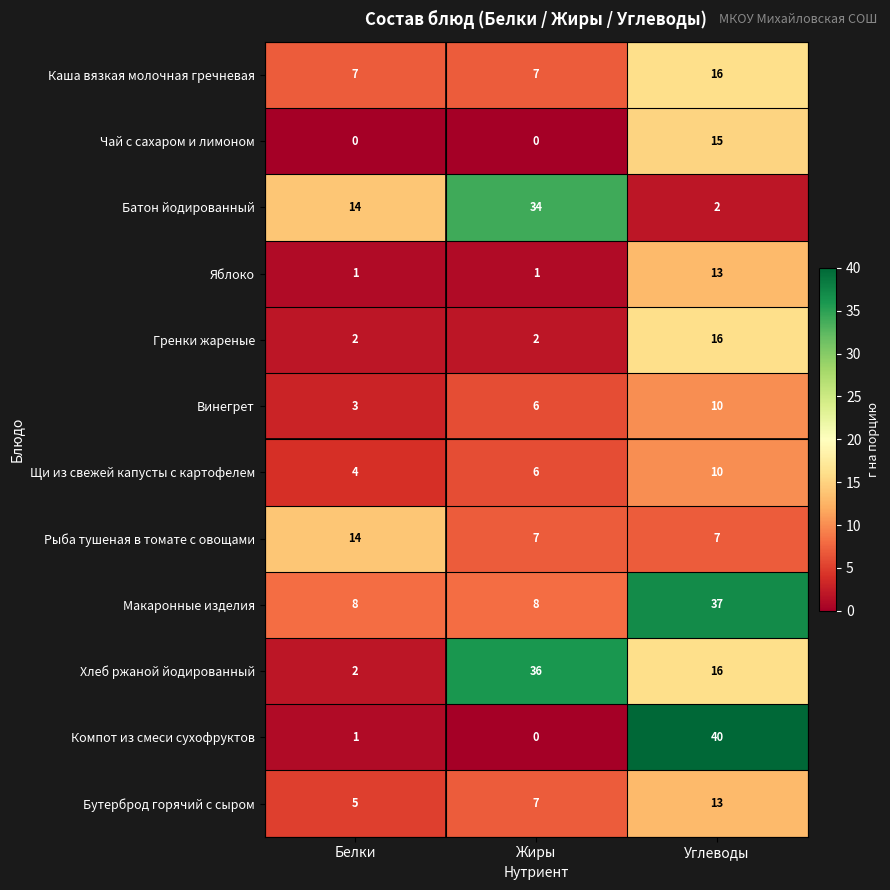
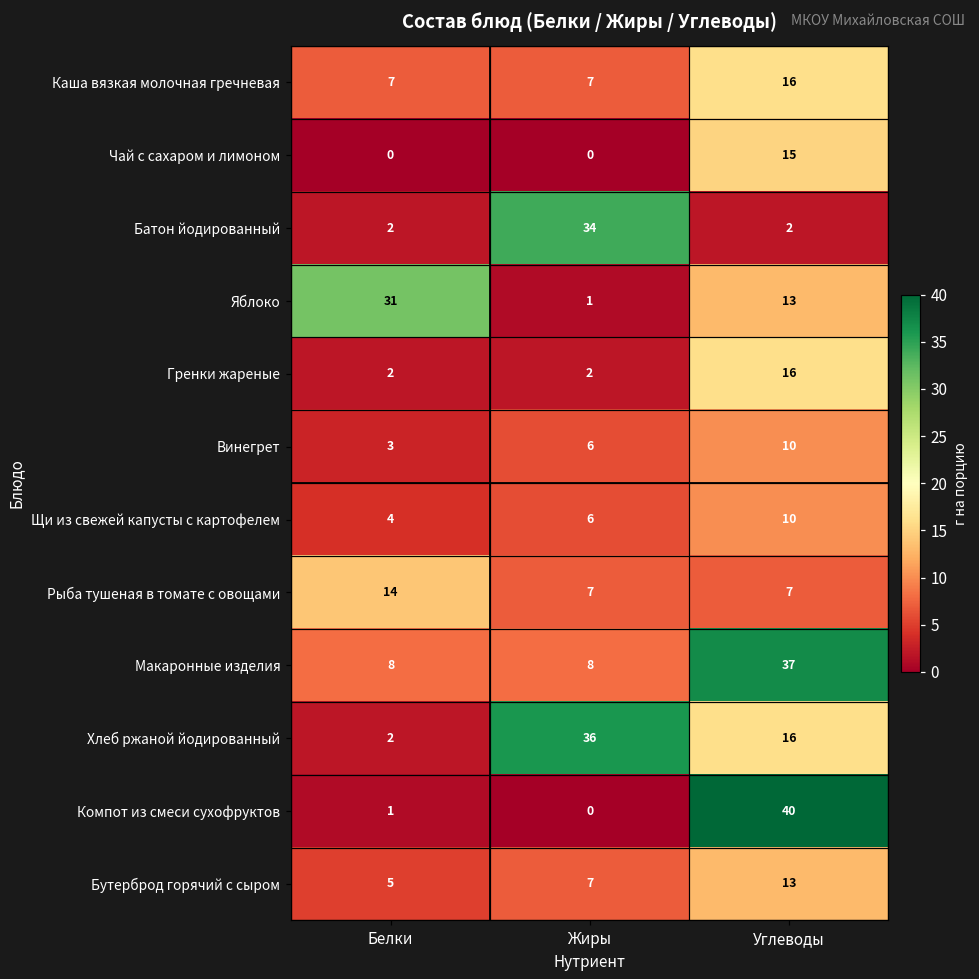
Батон йодированный, Белки: 14 -> 2
Яблоко, Белки: 1 -> 31
